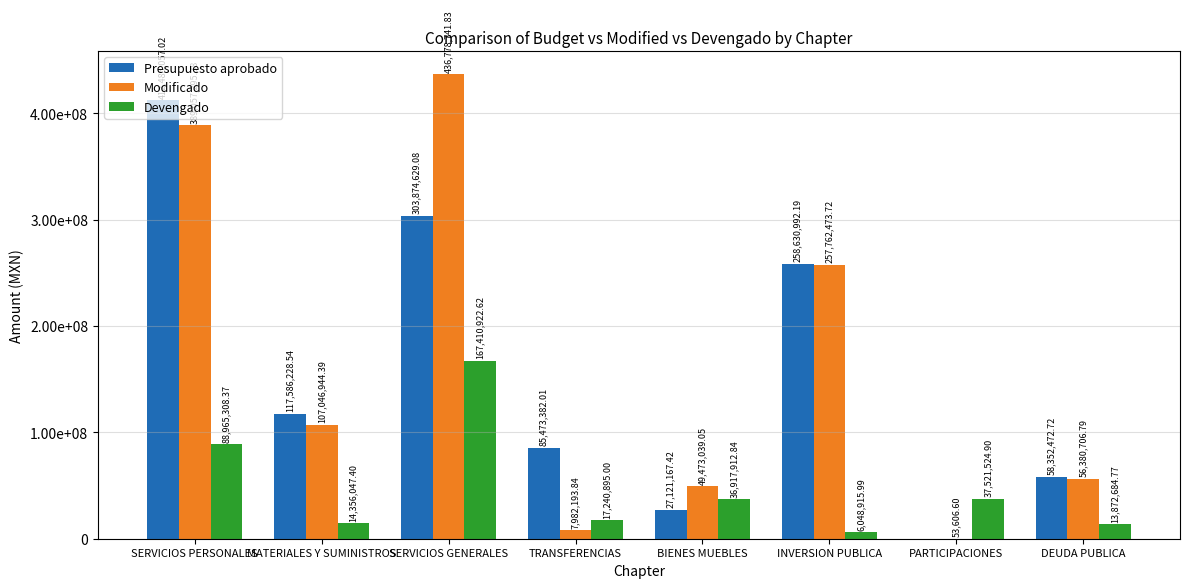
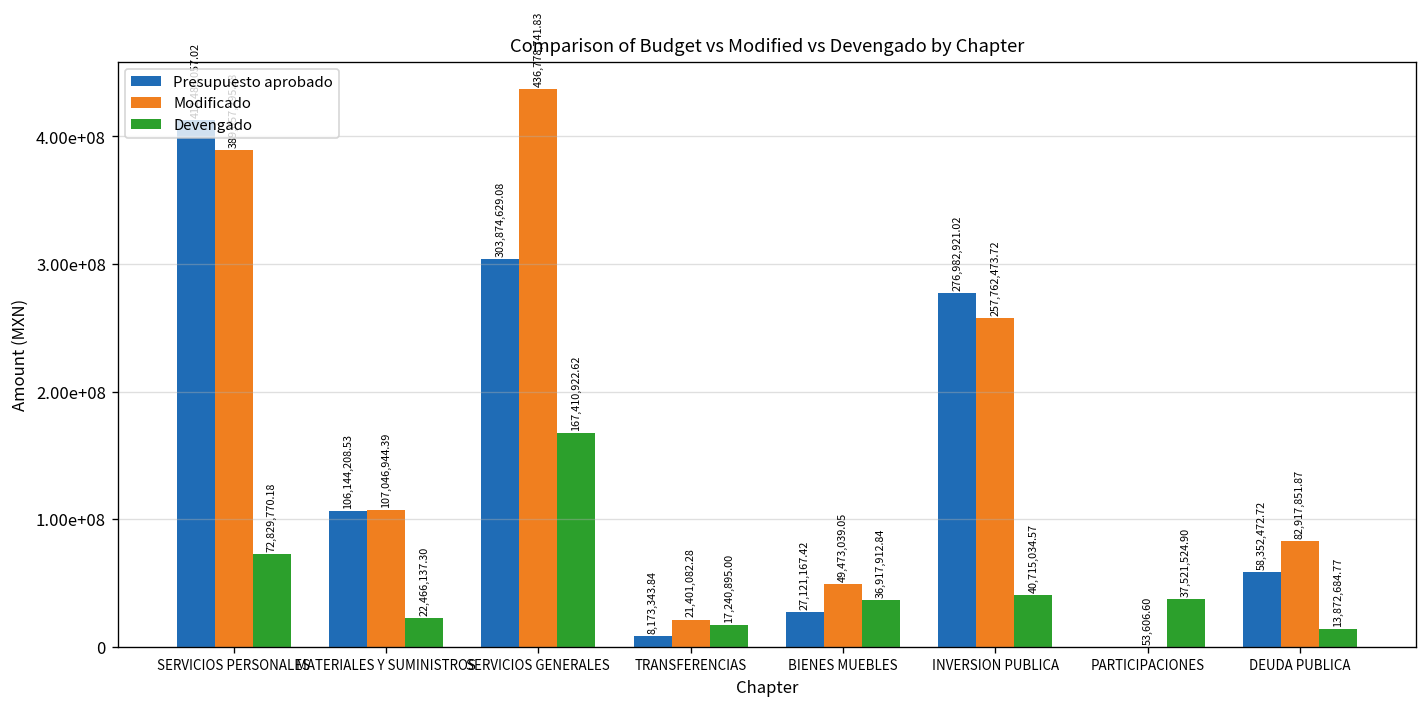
Devengado, SERVICIOS PERSONALES: 88,965,308.37 -> 72,829,770.18
Presupuesto aprobado, MATERIALES Y SUMINISTROS: 117,586,228.54 -> 106,144,208.53
Devengado, MATERIALES Y SUMINISTROS: 14,356,047.40 -> 22,466,137.30
Presupuesto aprobado, TRANSFERENCIAS: 85,473,382.01 -> 8,173,343.84
Modificado, TRANSFERENCIAS: 7,982,193.84 -> 21,401,082.28
Presupuesto aprobado, INVERSION PUBLICA: 258,630,992.19 -> 276,982,921.02
Devengado, INVERSION PUBLICA: 6,048,915.99 -> 40,715,034.57
Modificado, DEUDA PUBLICA: 56,380,706.79 -> 82,917,851.87
